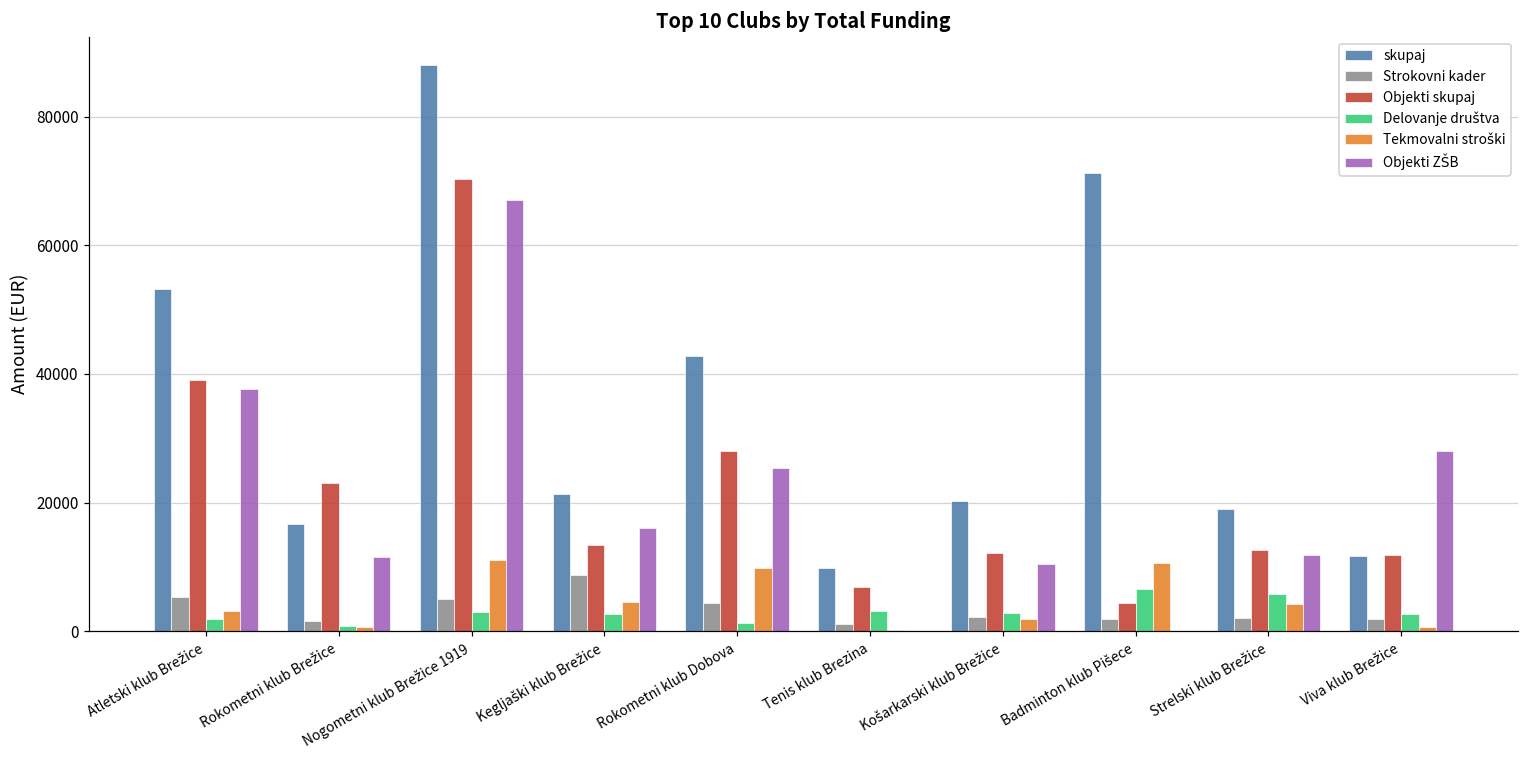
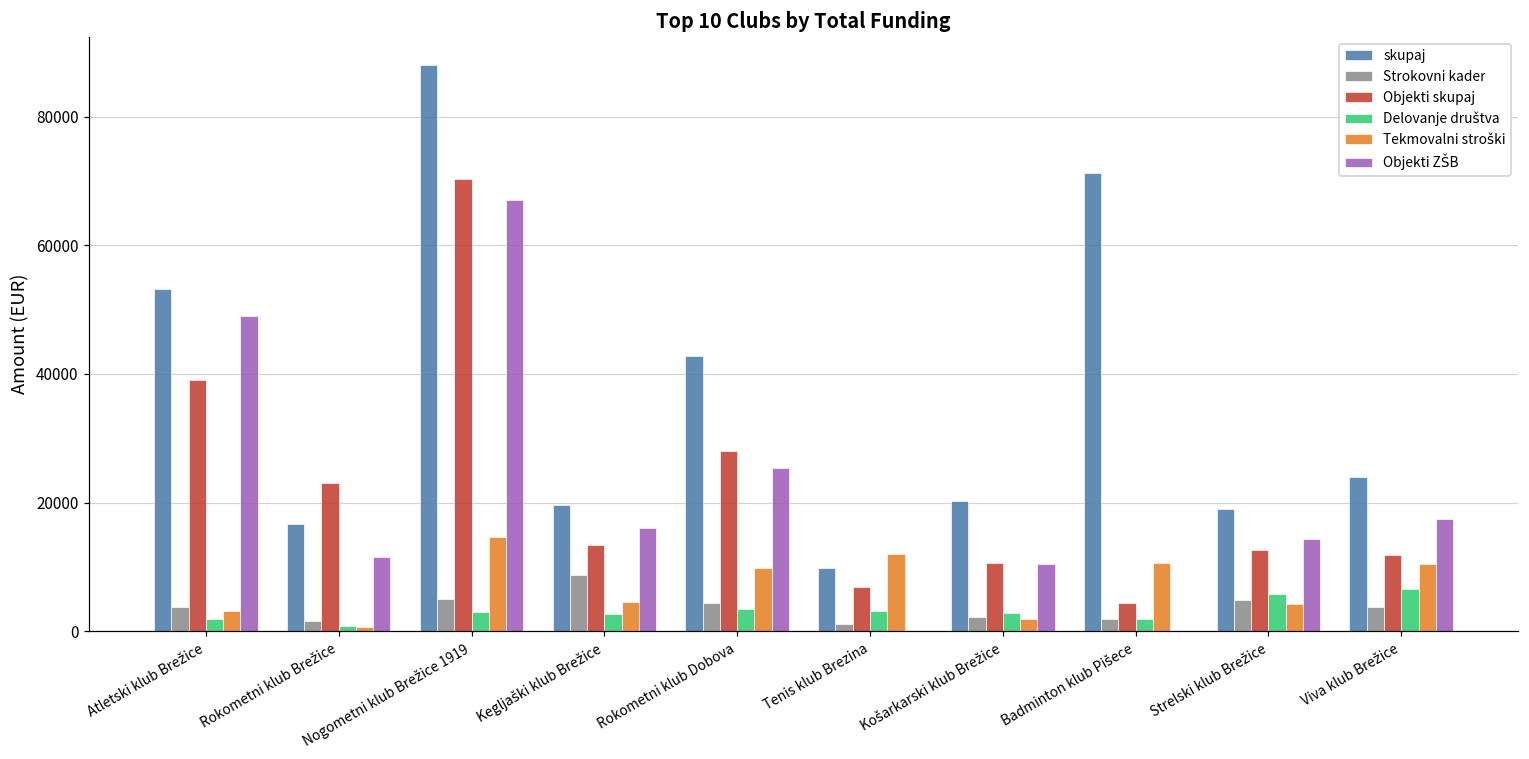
Strokovni kader, Atletski klub Brežice: 5000 -> 4000
Objekti ZŠB, Atletski klub Brežice: 38000 -> 49000
Tekmovalni stroški, Nogometni klub Brežice 1919: 11000 -> 15000
skupaj, Kegljaški klub Brežice: 21000 -> 20000
Delovanje društva, Rokometni klub Dobova: 1000 -> 3000
Tekmovalni stroški, Tenis klub Brezina: 0 -> 12000
Objekti skupaj, Košarkarski klub Brežice: 12000 -> 11000
Delovanje društva, Badminton klub Pišece: 7000 -> 2000
Strokovni kader, Strelski klub Brežice: 2000 -> 5000
Objekti ZŠB, Strelski klub Brežice: 12000 -> 14000
skupaj, Viva klub Brežice: 12000 -> 24000
Strokovni kader, Viva klub Brežice: 2000 -> 4000
Delovanje društva, Viva klub Brežice: 3000 -> 7000
Tekmovalni stroški, Viva klub Brežice: 1000 -> 10000
Objekti ZŠB, Viva klub Brežice: 28000 -> 17000
